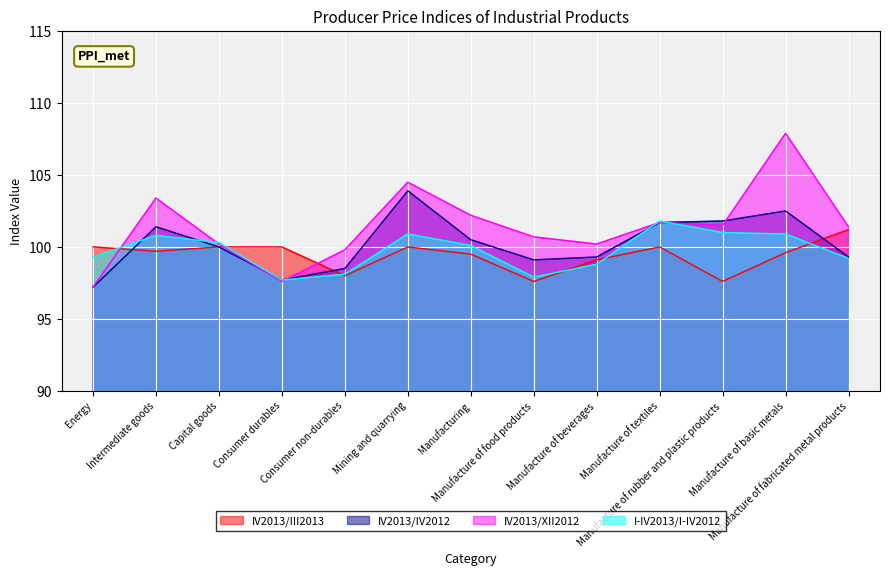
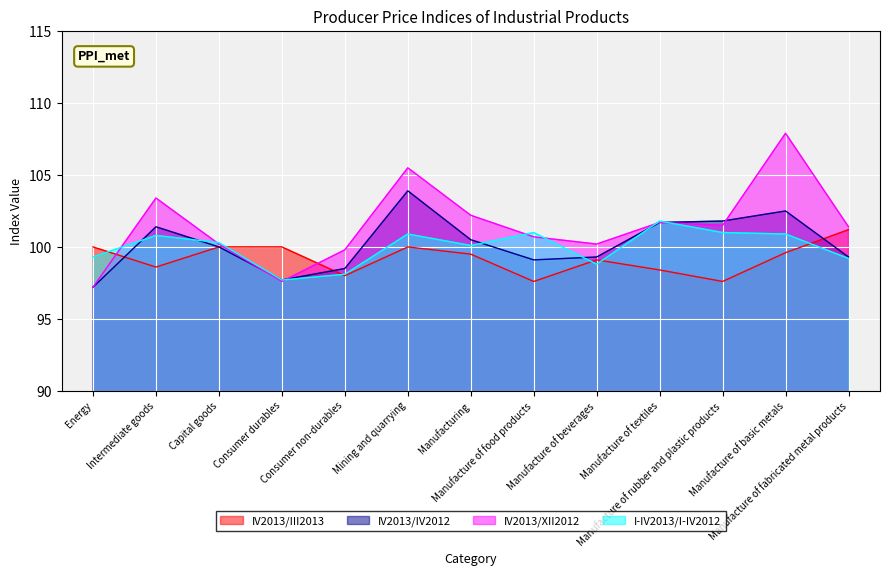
IV2013/III2013, Intermediate goods: 99.7 -> 98.6
IV2013/XII2012, Mining and quarrying: 104.5 -> 105.5
I-IV2013/I-IV2012, Manufacture of food products: 97.9 -> 101.0
IV2013/III2013, Manufacture of textiles: 100.0 -> 98.4
